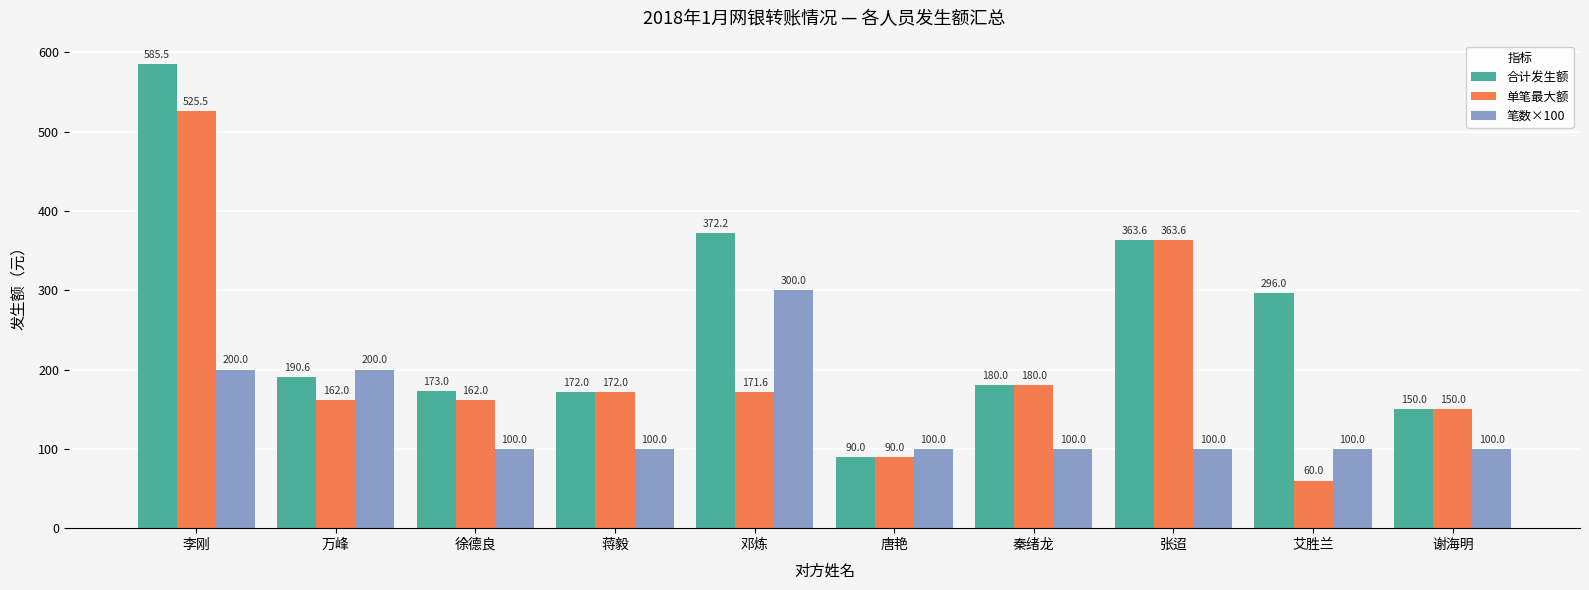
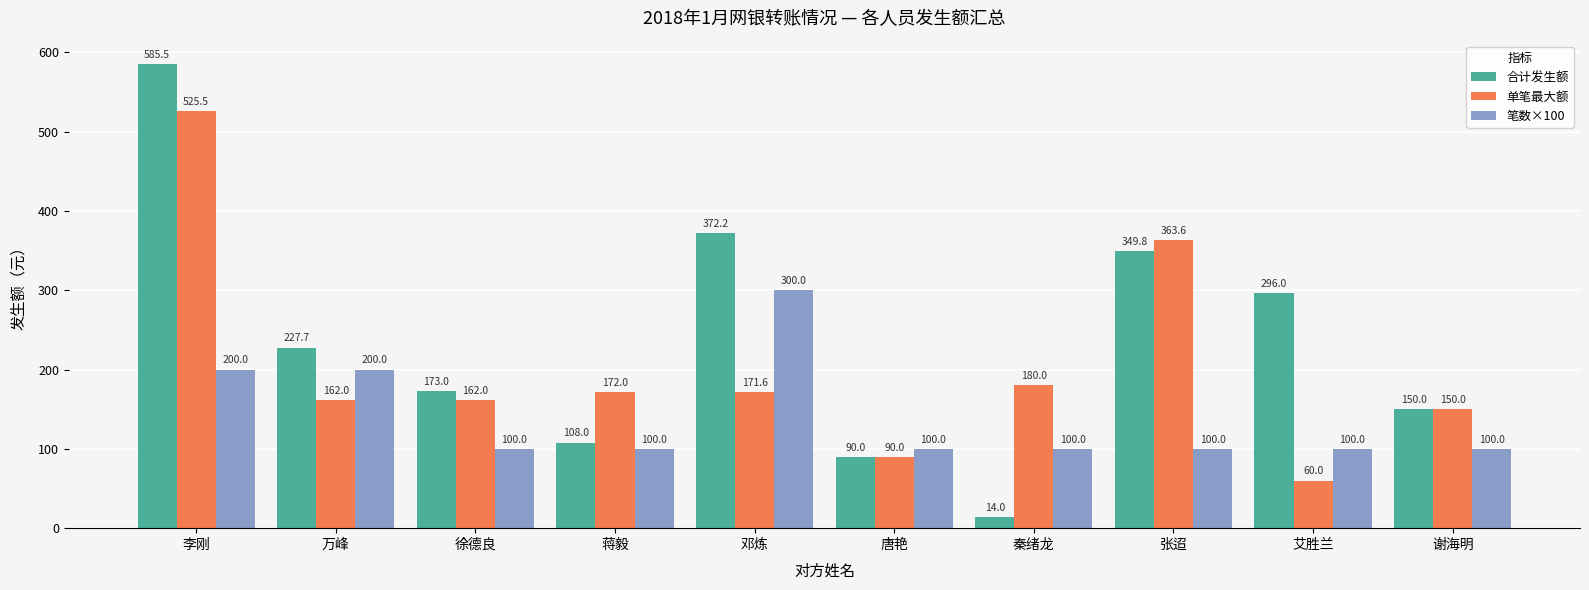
合计发生额, 万峰: 190.6 -> 227.7
合计发生额, 蒋毅: 172.0 -> 108.0
合计发生额, 秦绪龙: 180.0 -> 14.0
合计发生额, 张迢: 363.6 -> 349.8
